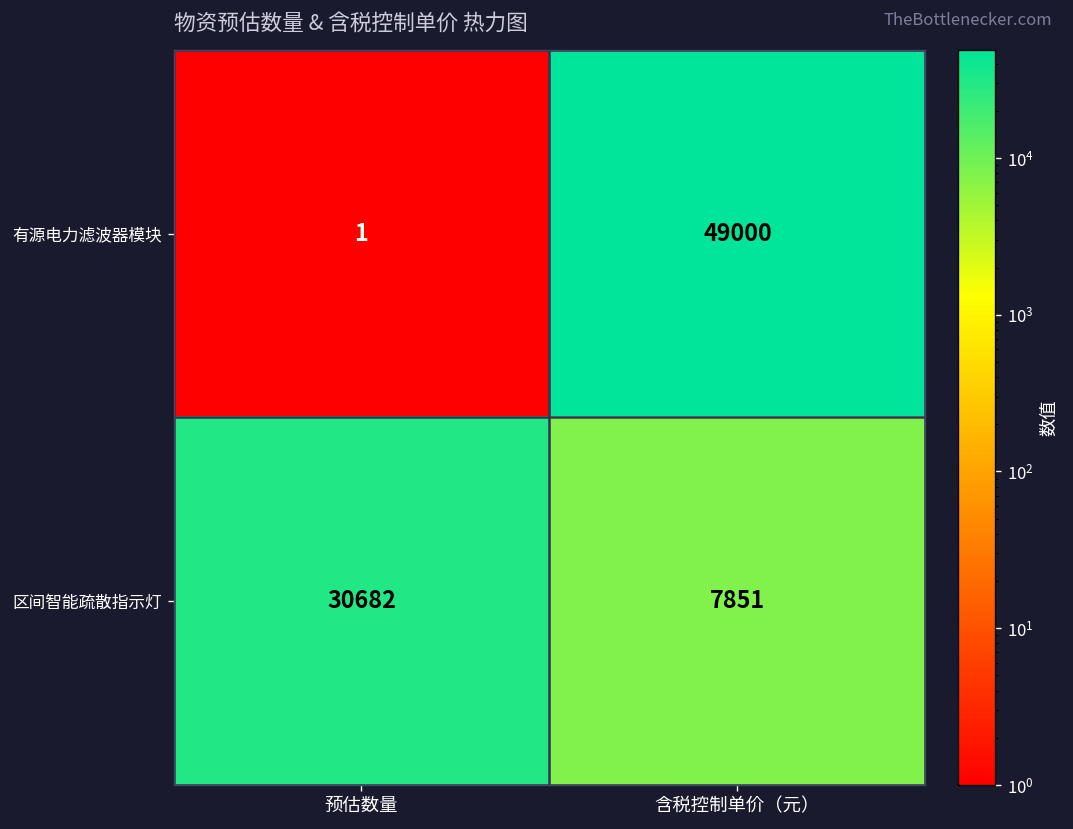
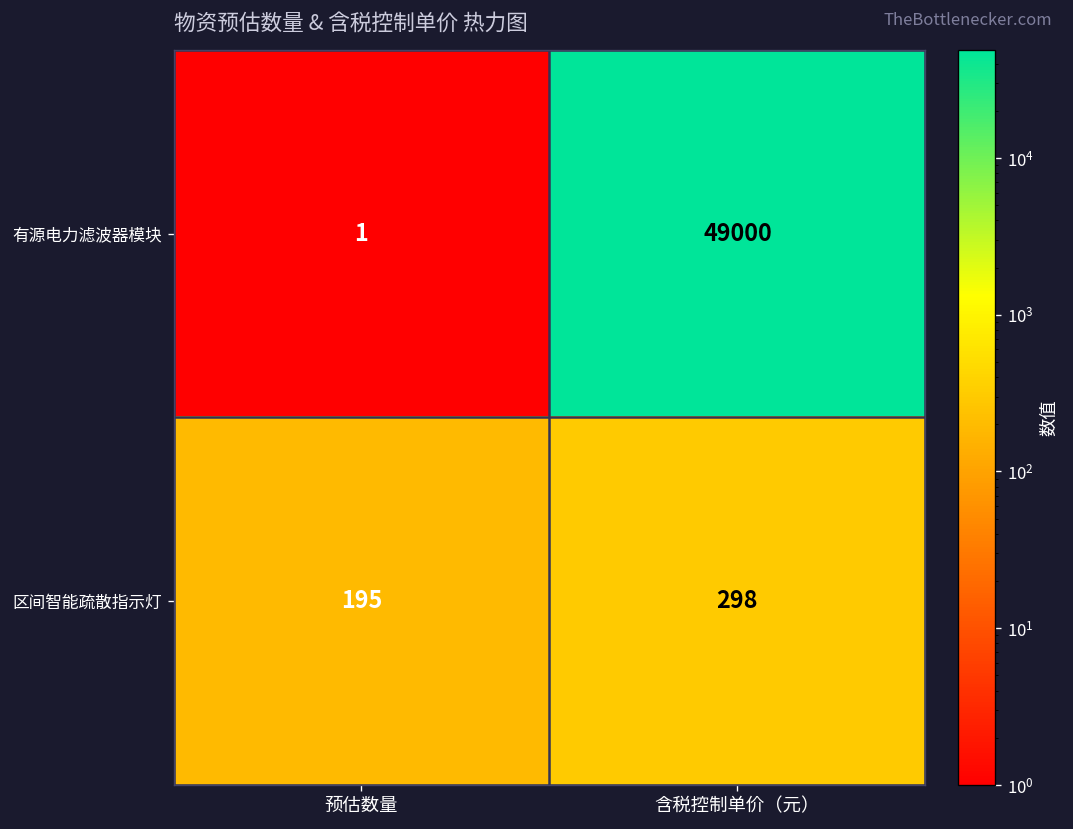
区间智能疏散指示灯, 预估数量: 30682 -> 195
区间智能疏散指示灯, 含税控制单价（元）: 7851 -> 298
